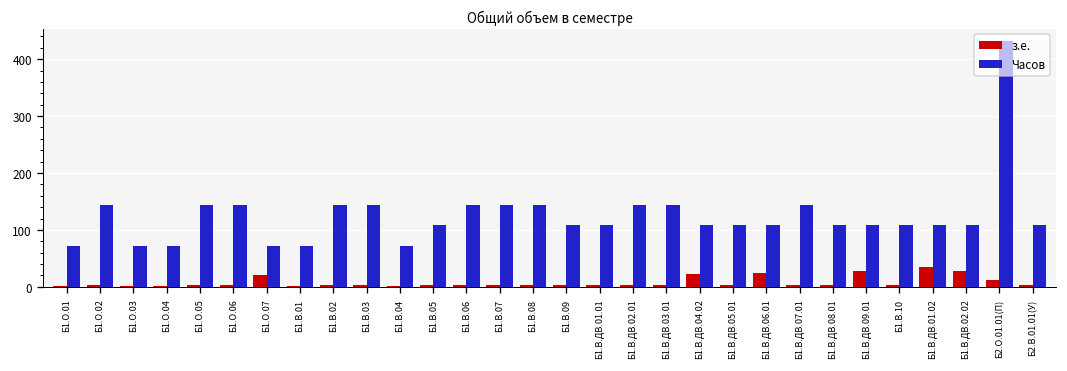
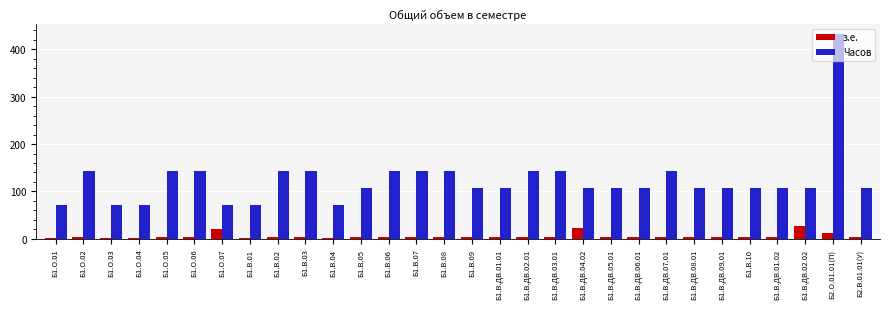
з.е., Б1.В.ДВ.06.01: 20 -> 0
з.е., Б1.В.ДВ.09.01: 30 -> 0
з.е., Б1.В.ДВ.01.02: 40 -> 0
